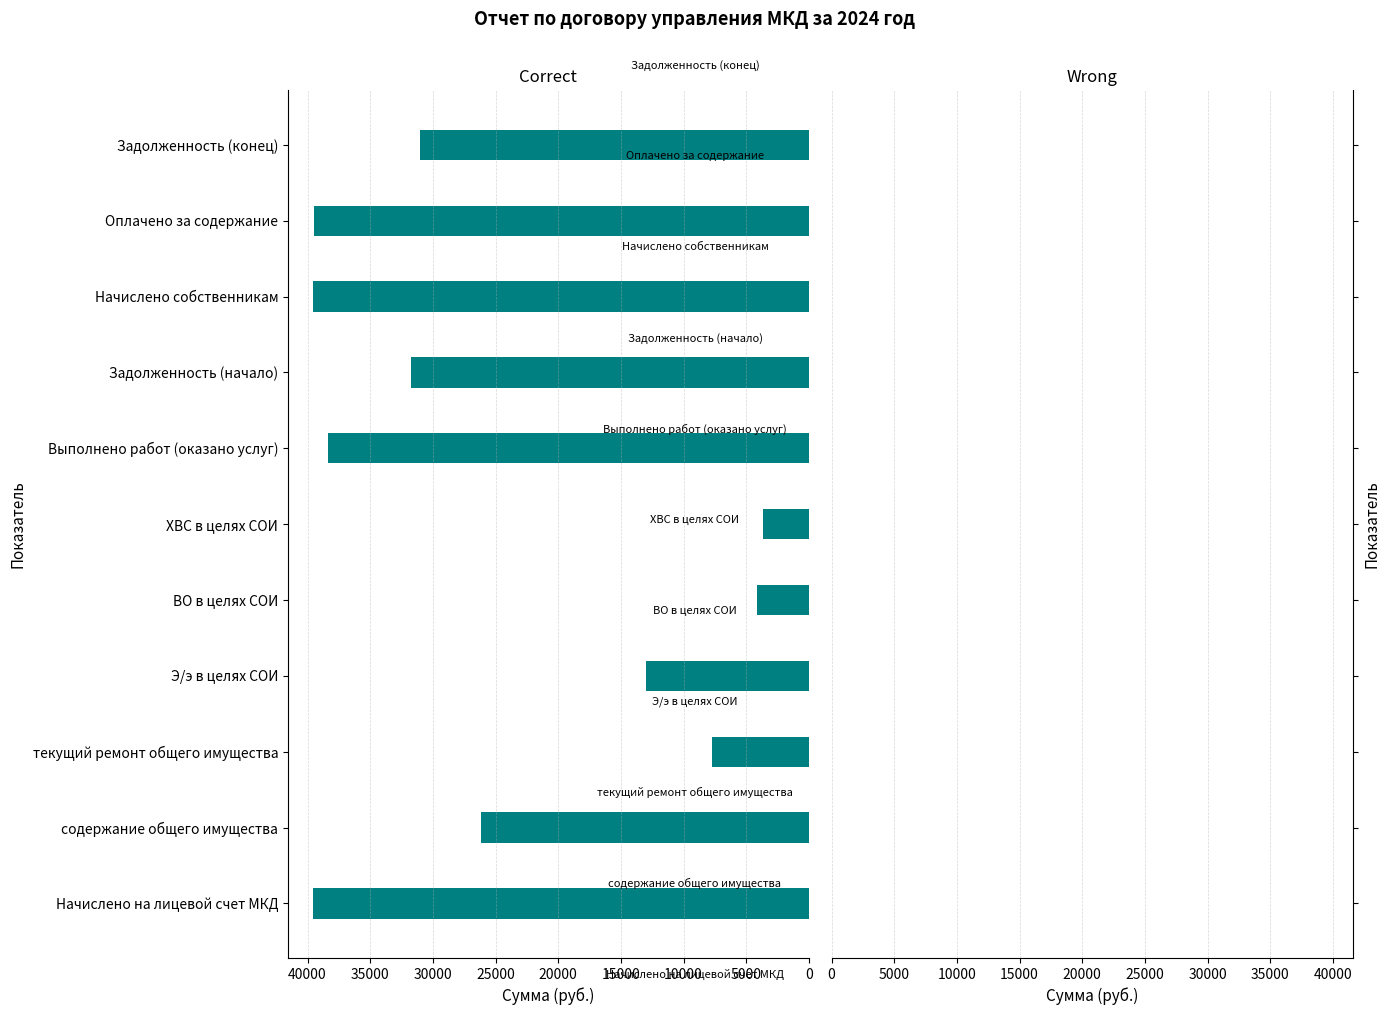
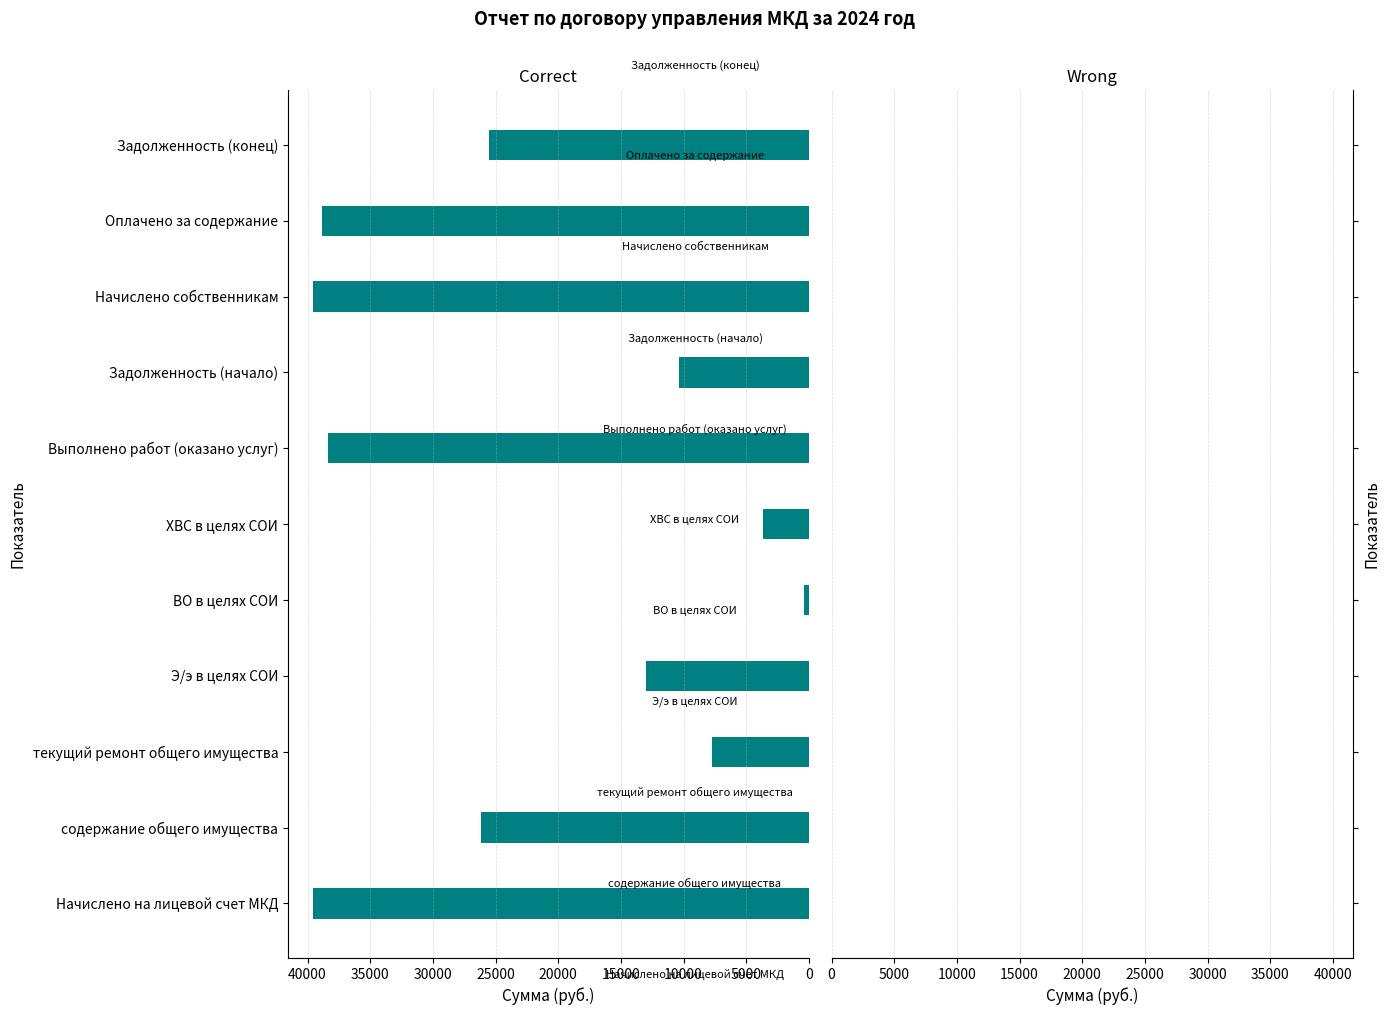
Correct, Задолженность (конец): 31000 -> 25500
Correct, Оплачено за содержание: 39500 -> 38900
Correct, Задолженность (начало): 31800 -> 10300
Correct, ВО в целях СОИ: 4100 -> 400
